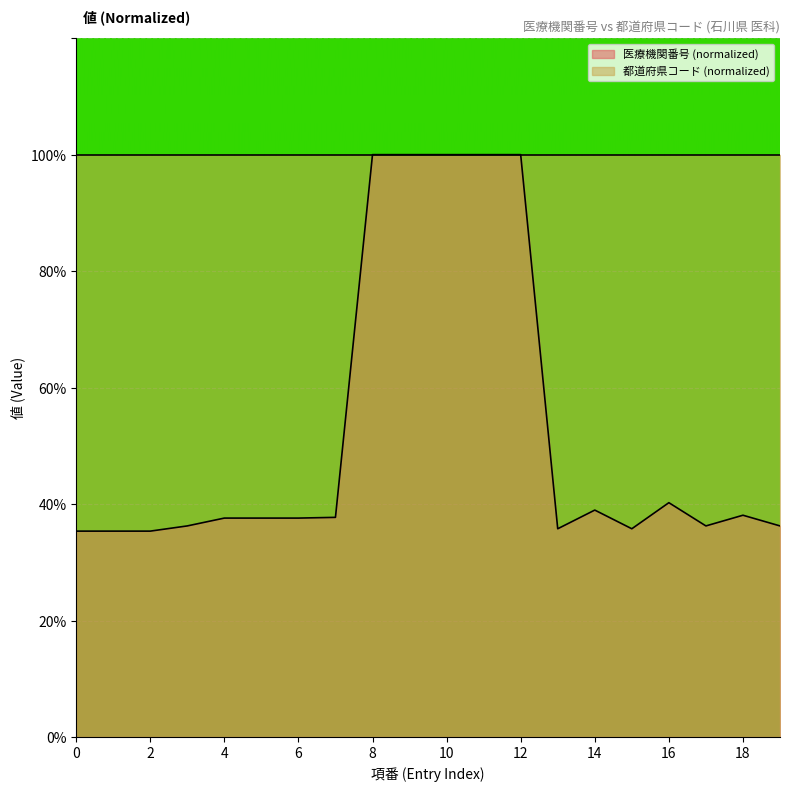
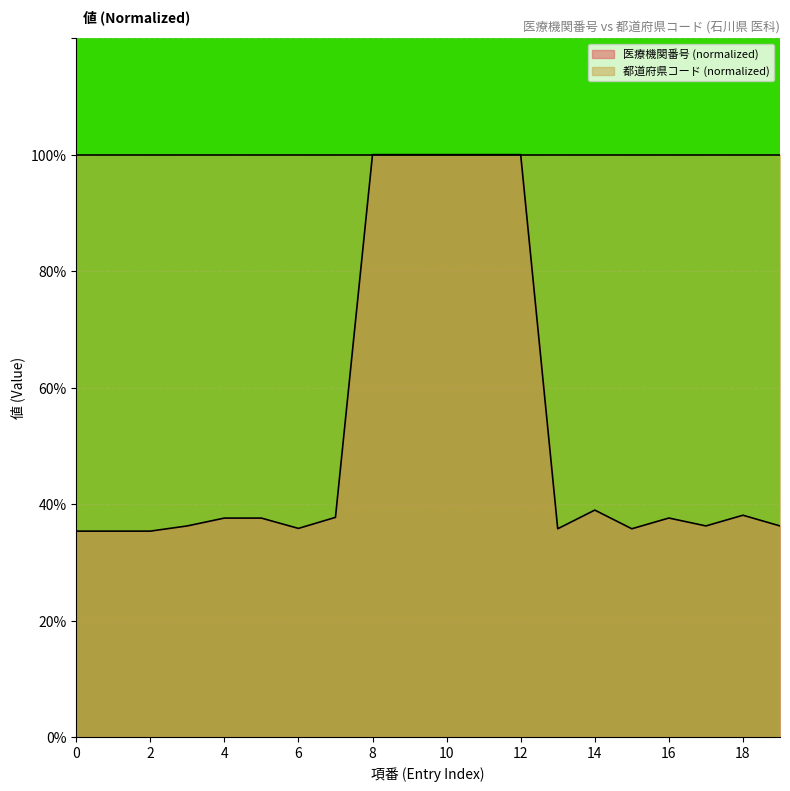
医療機関番号 (normalized), 6: 38% -> 36%
医療機関番号 (normalized), 16: 40% -> 38%
